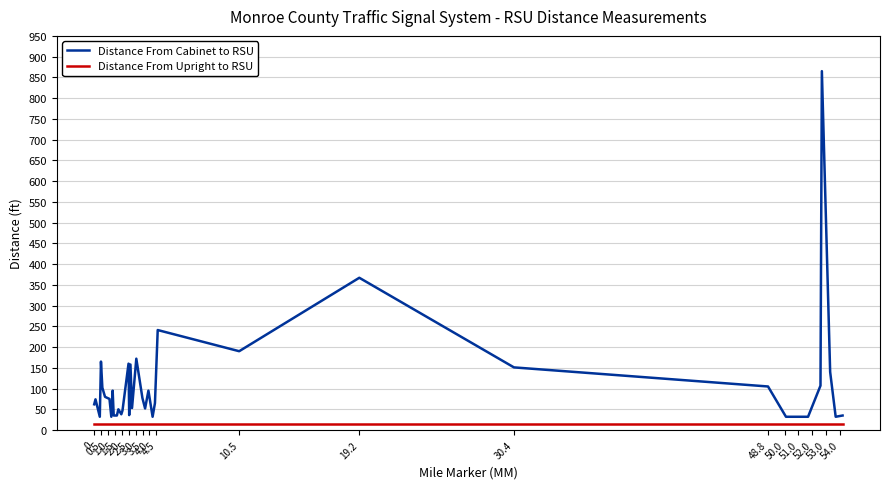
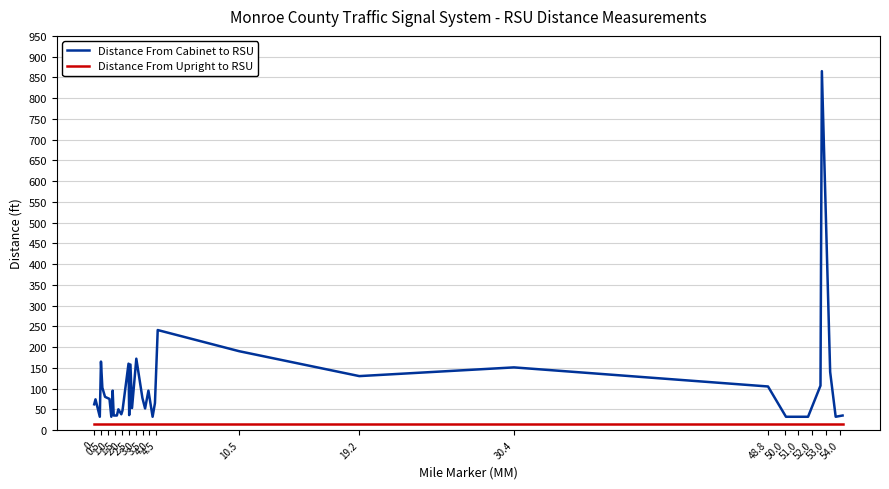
Distance From Cabinet to RSU, 19.2: 370 -> 130
